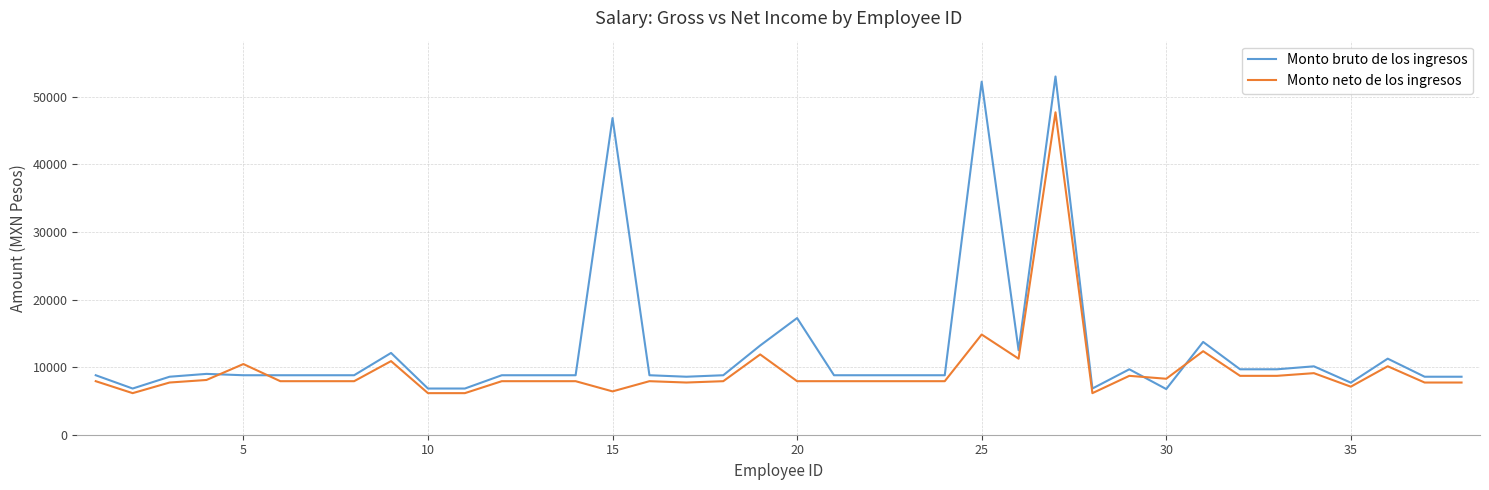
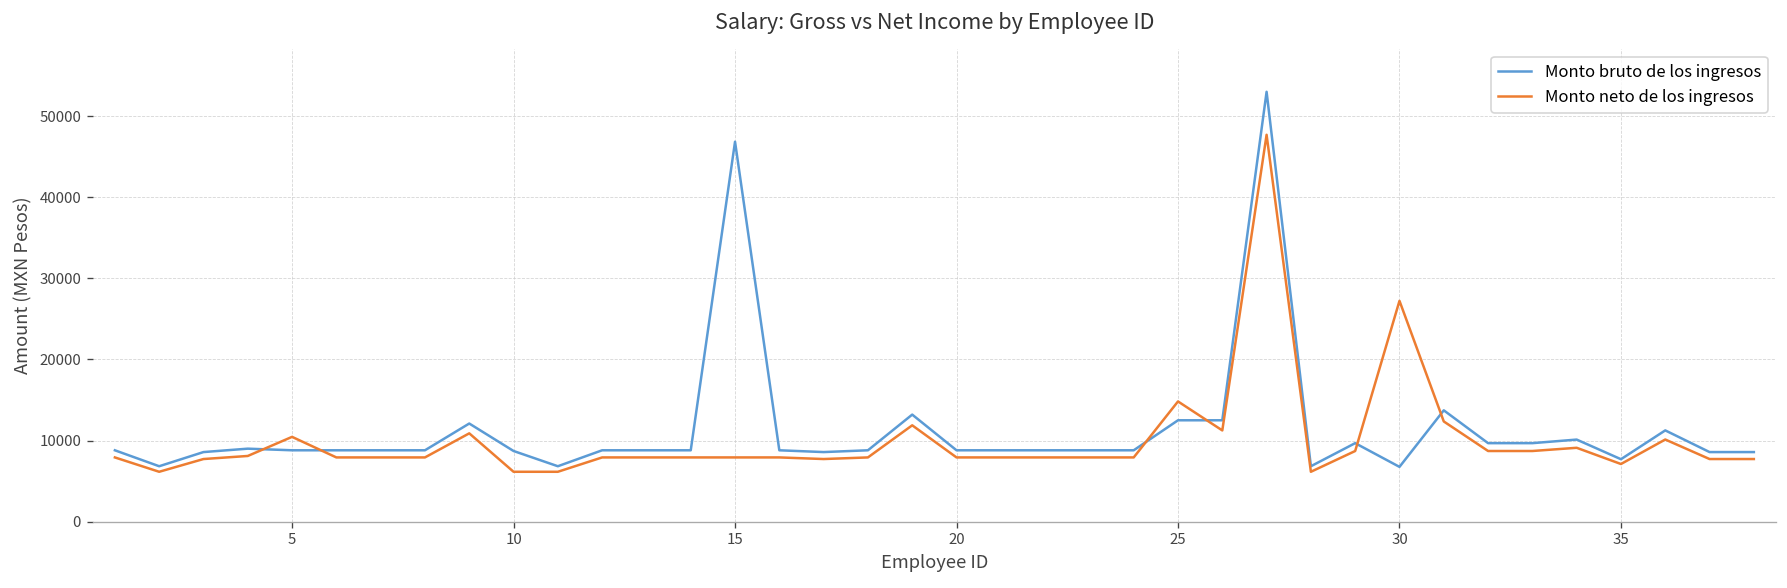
Monto bruto de los ingresos, 10: 7000 -> 9000
Monto neto de los ingresos, 15: 6000 -> 8000
Monto bruto de los ingresos, 20: 17000 -> 9000
Monto bruto de los ingresos, 25: 52000 -> 13000
Monto neto de los ingresos, 30: 8000 -> 27000
